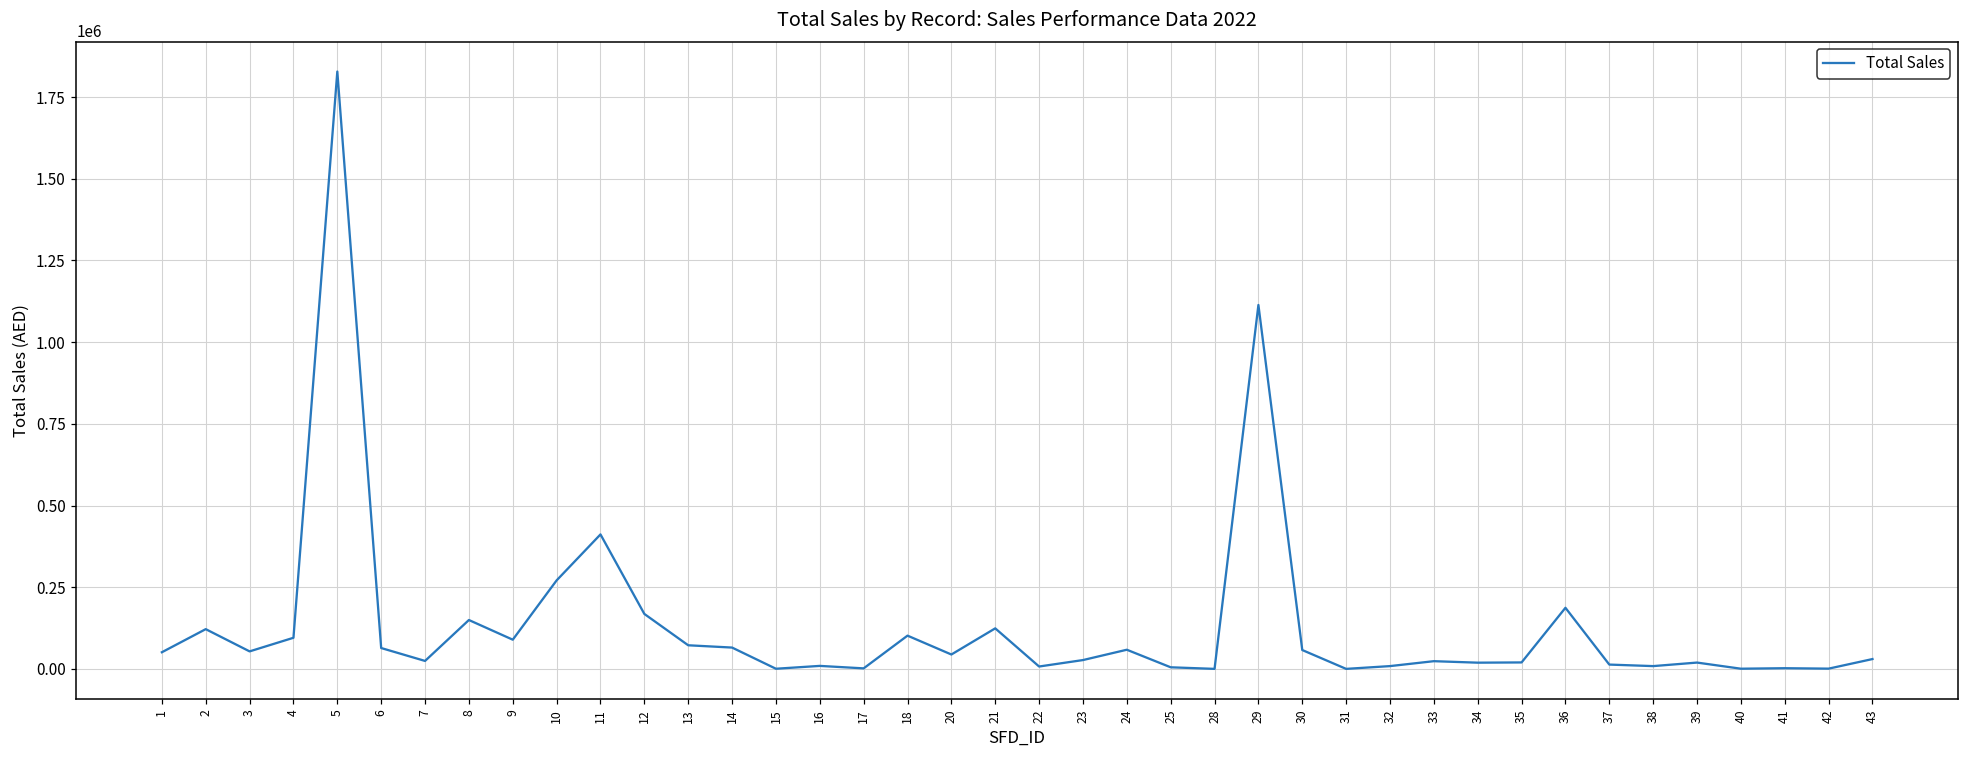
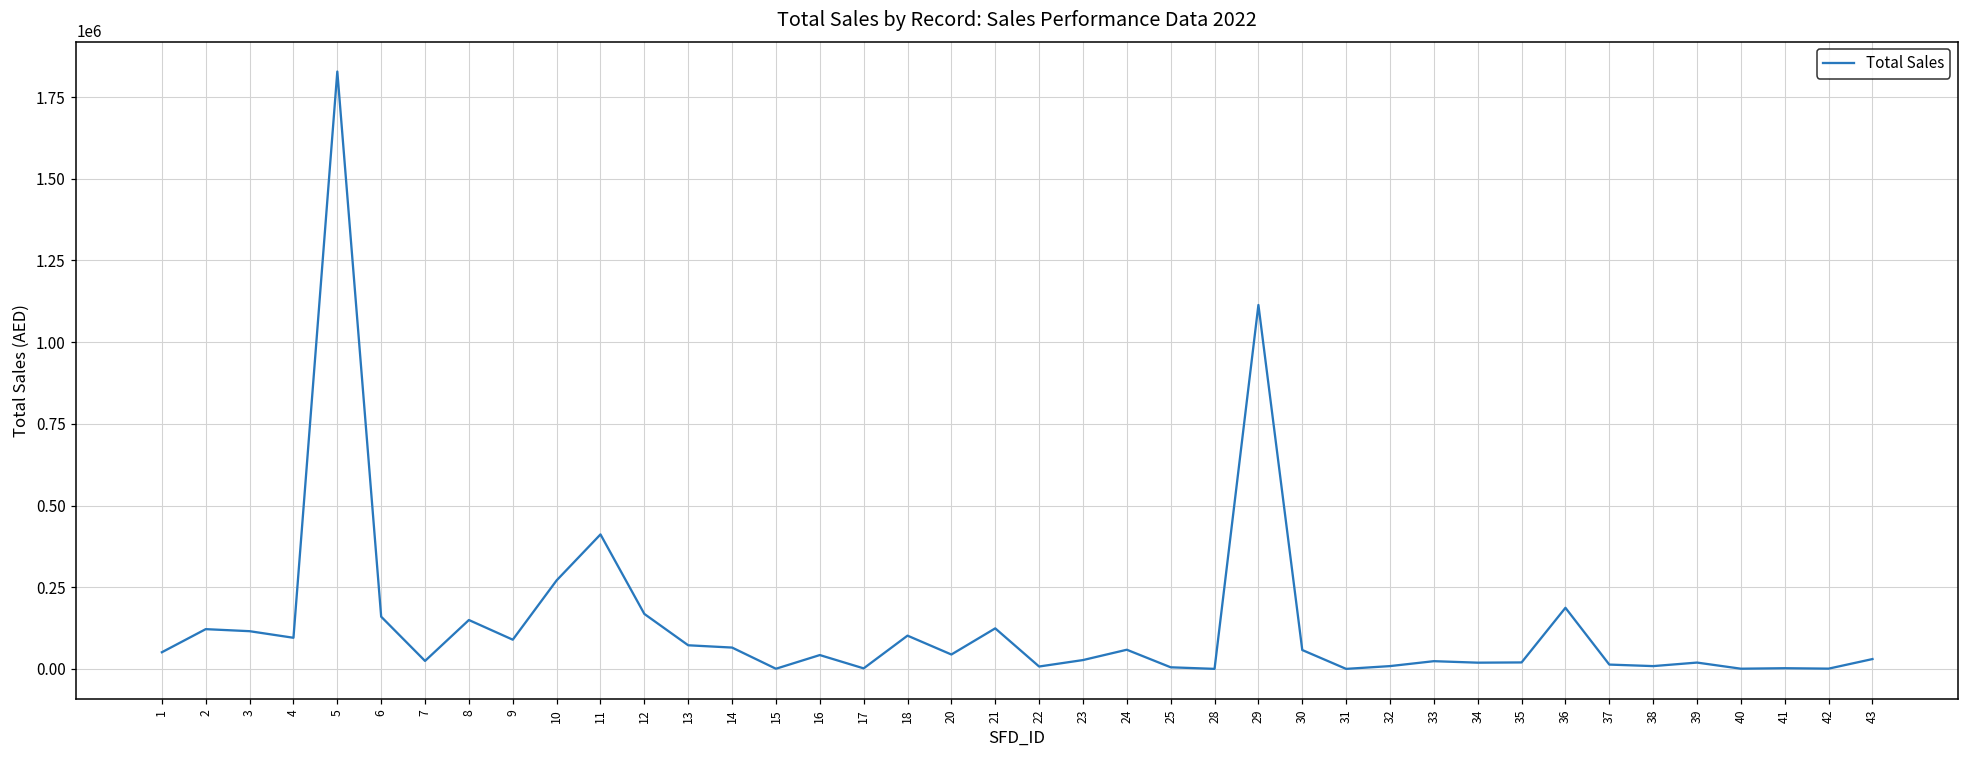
3: 50000 -> 120000
6: 60000 -> 160000
16: 10000 -> 40000
